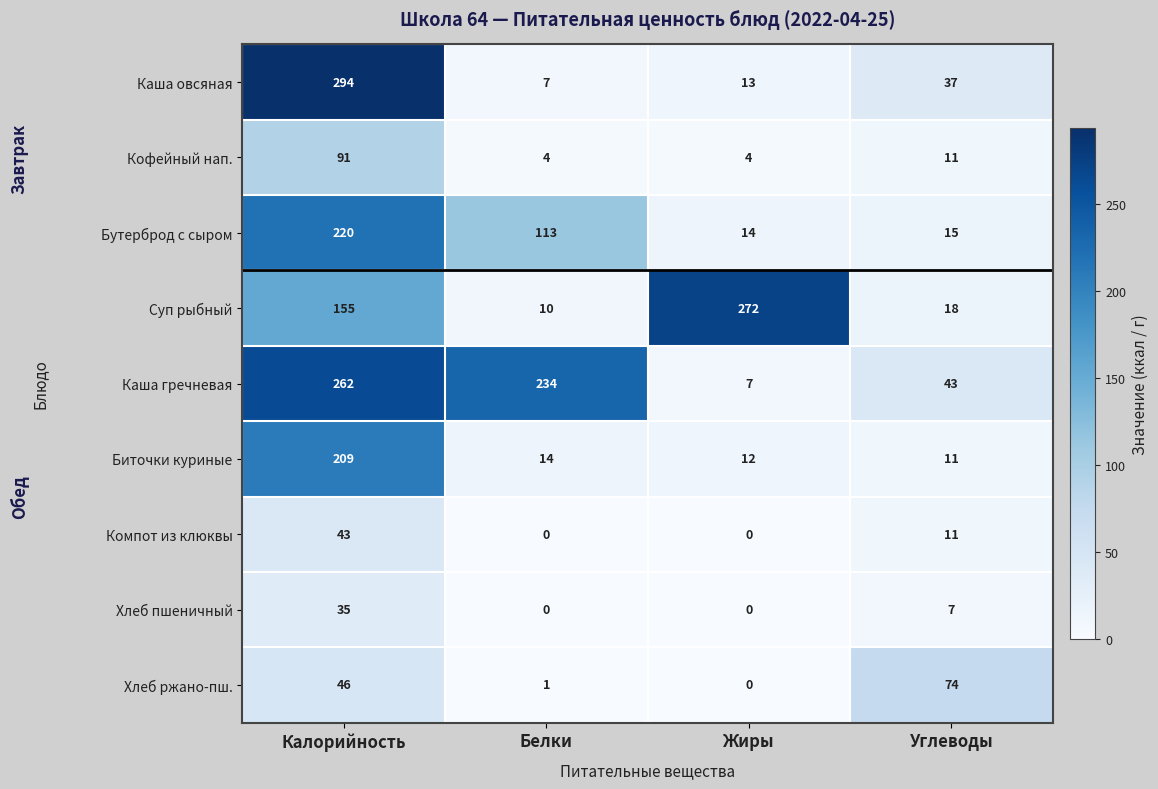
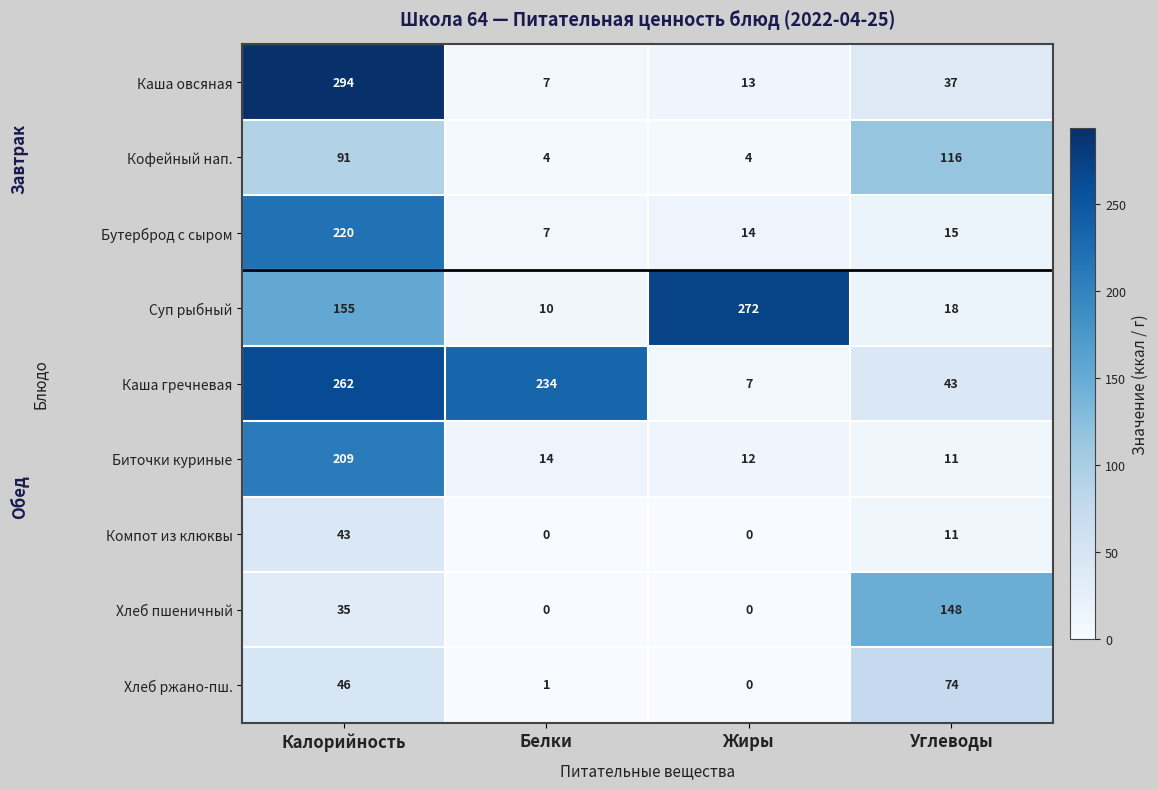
Кофейный нап., Углеводы: 11 -> 116
Бутерброд с сыром, Белки: 113 -> 7
Хлеб пшеничный, Углеводы: 7 -> 148
